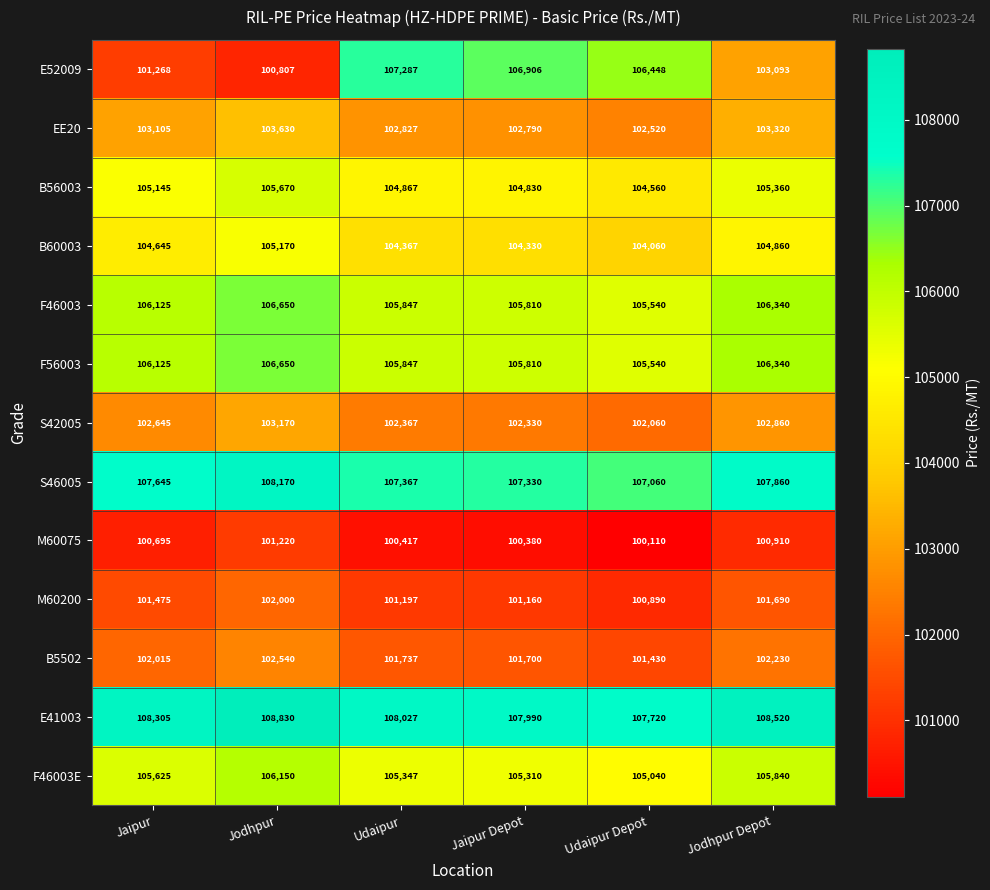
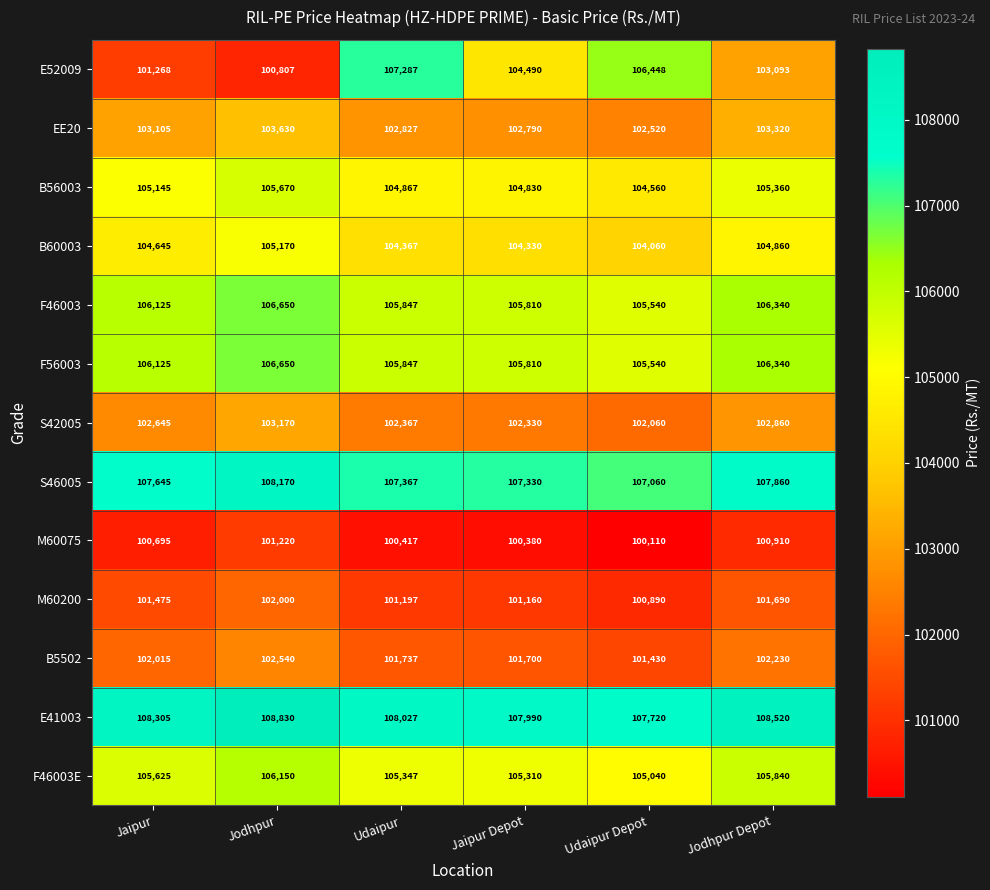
E52009, Jaipur Depot: 106,906 -> 104,490
